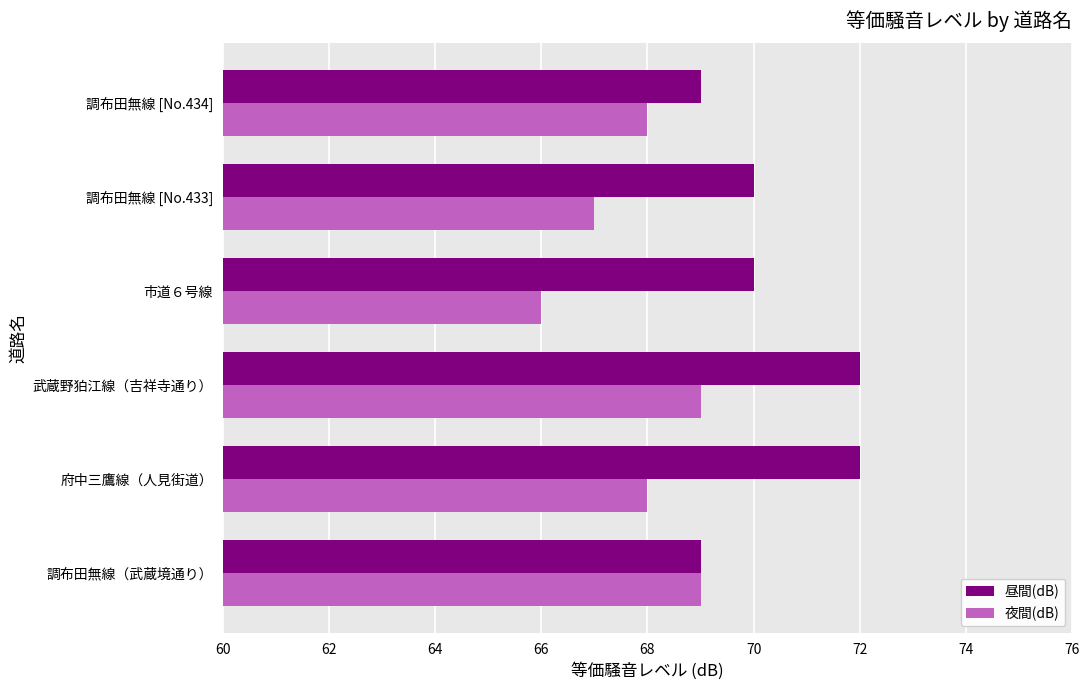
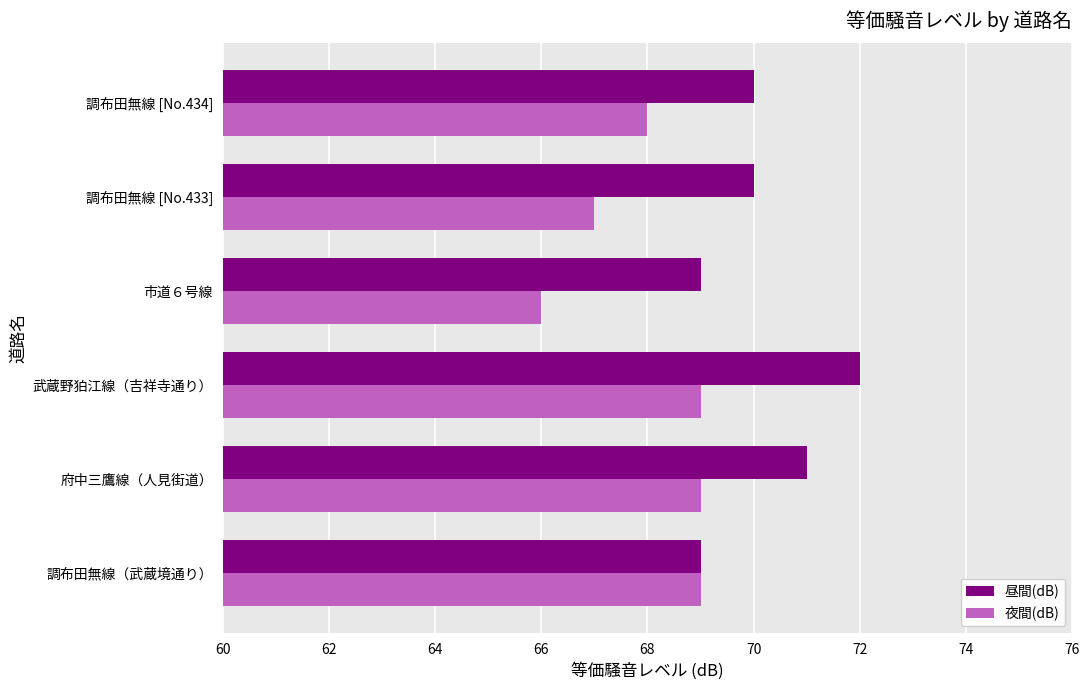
昼間(dB), 調布田無線 [No.434]: 69 -> 70
昼間(dB), 市道６号線: 70 -> 69
昼間(dB), 府中三鷹線（人見街道）: 72 -> 71
夜間(dB), 府中三鷹線（人見街道）: 68 -> 69
